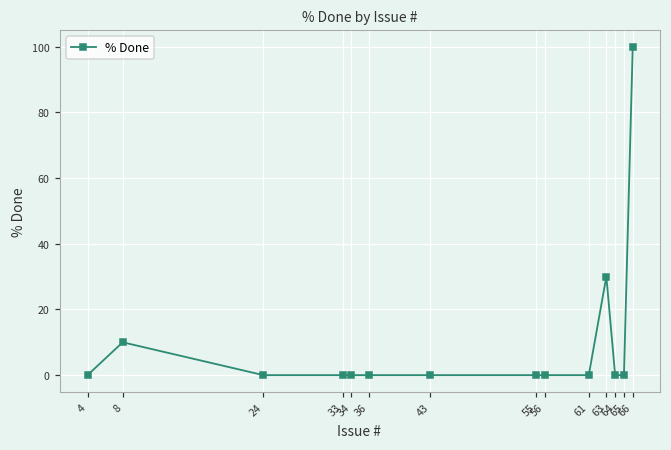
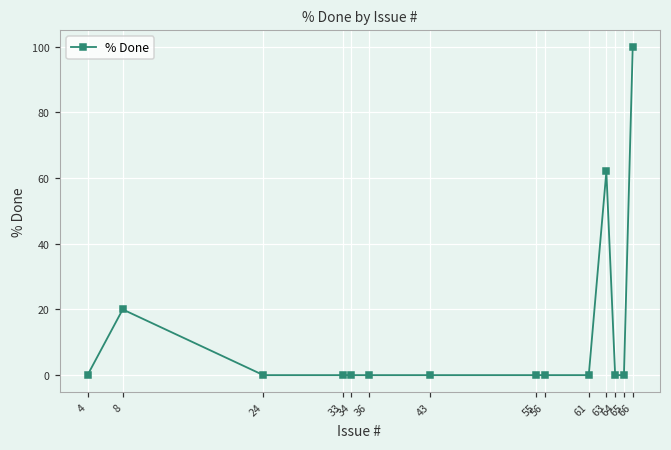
8: 10 -> 20
63: 30 -> 62
